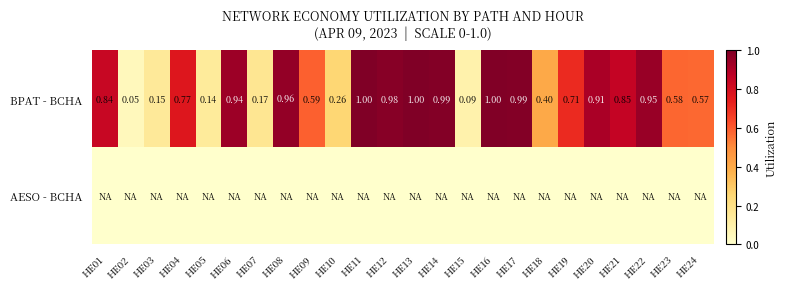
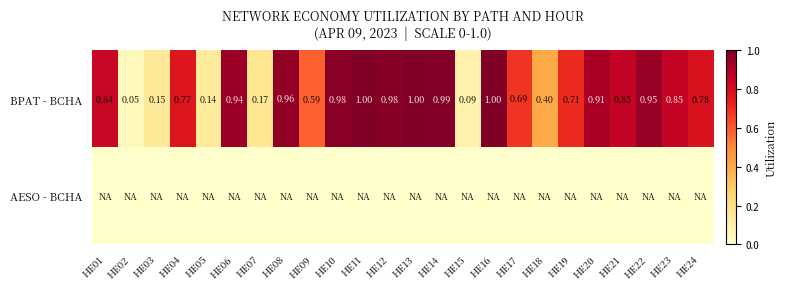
BPAT - BCHA, HE10: 0.26 -> 0.98
BPAT - BCHA, HE17: 0.99 -> 0.69
BPAT - BCHA, HE23: 0.58 -> 0.85
BPAT - BCHA, HE24: 0.57 -> 0.78
